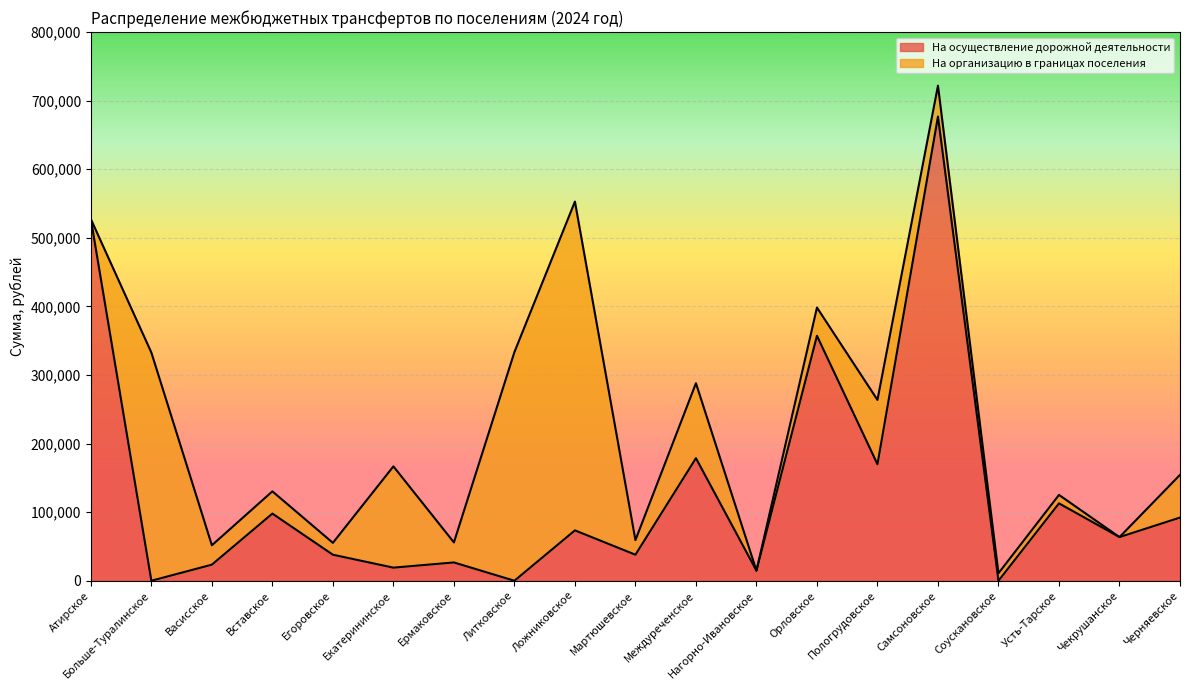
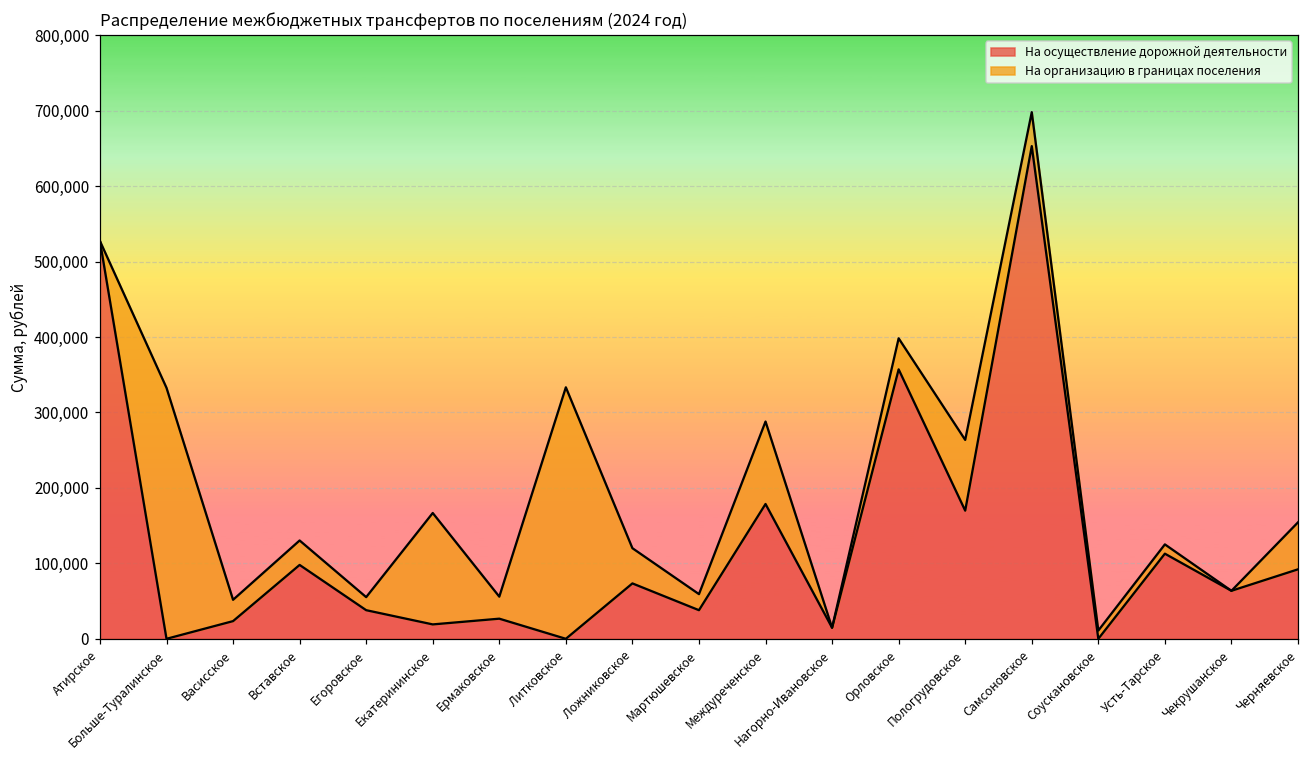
На организацию в границах поселения, Ложниковское: 480,000 -> 50,000
На осуществление дорожной деятельности, Самсоновское: 680,000 -> 650,000
